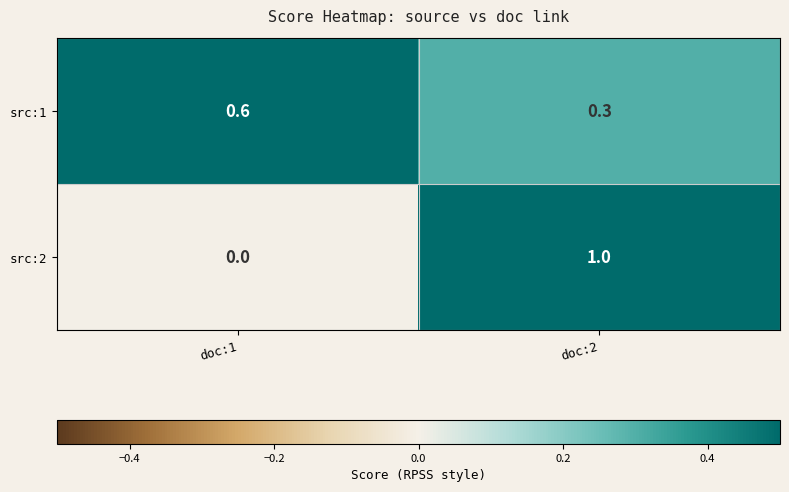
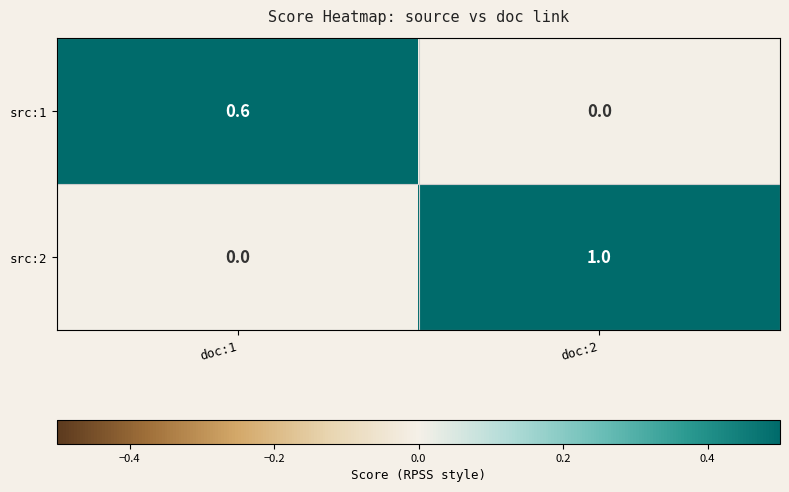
src:1, doc:2: 0.3 -> 0.0
